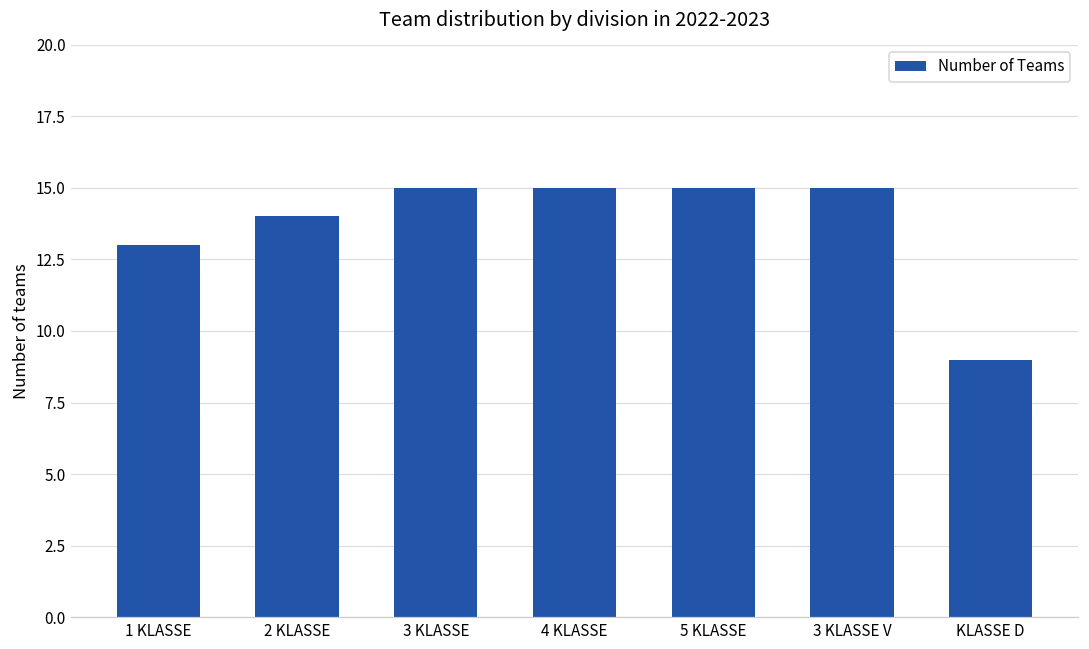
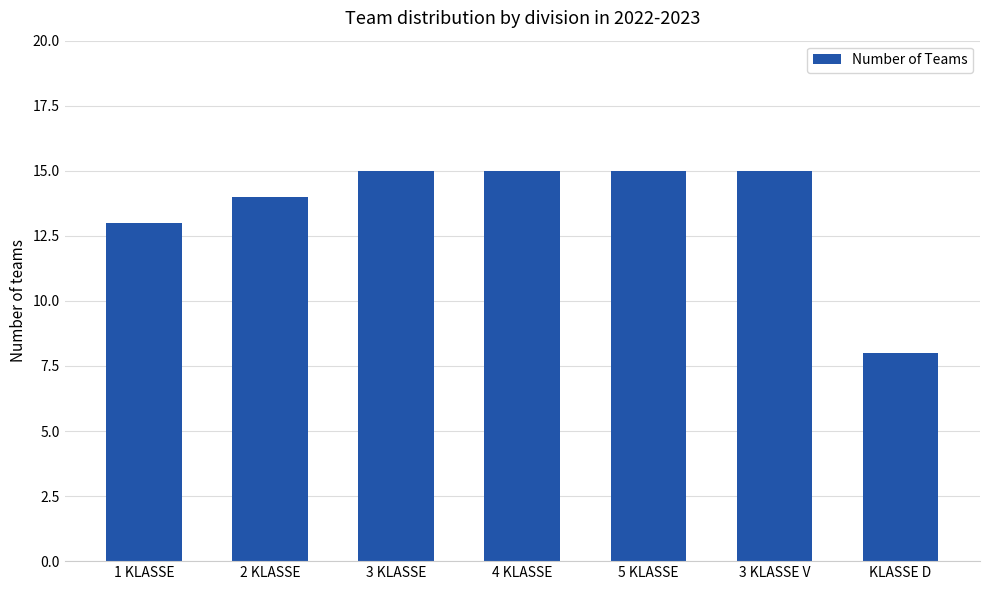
KLASSE D: 9 -> 8
